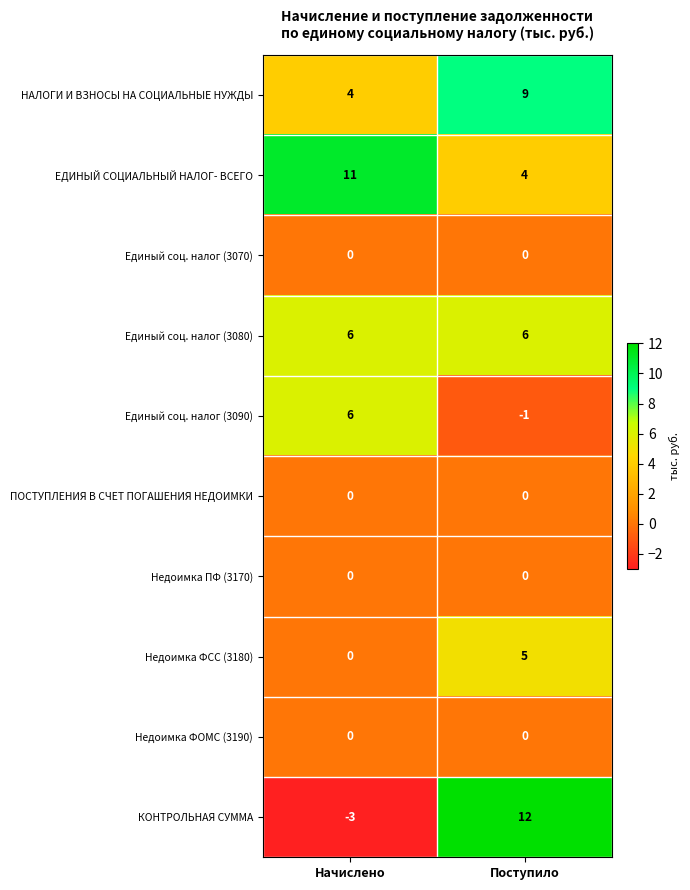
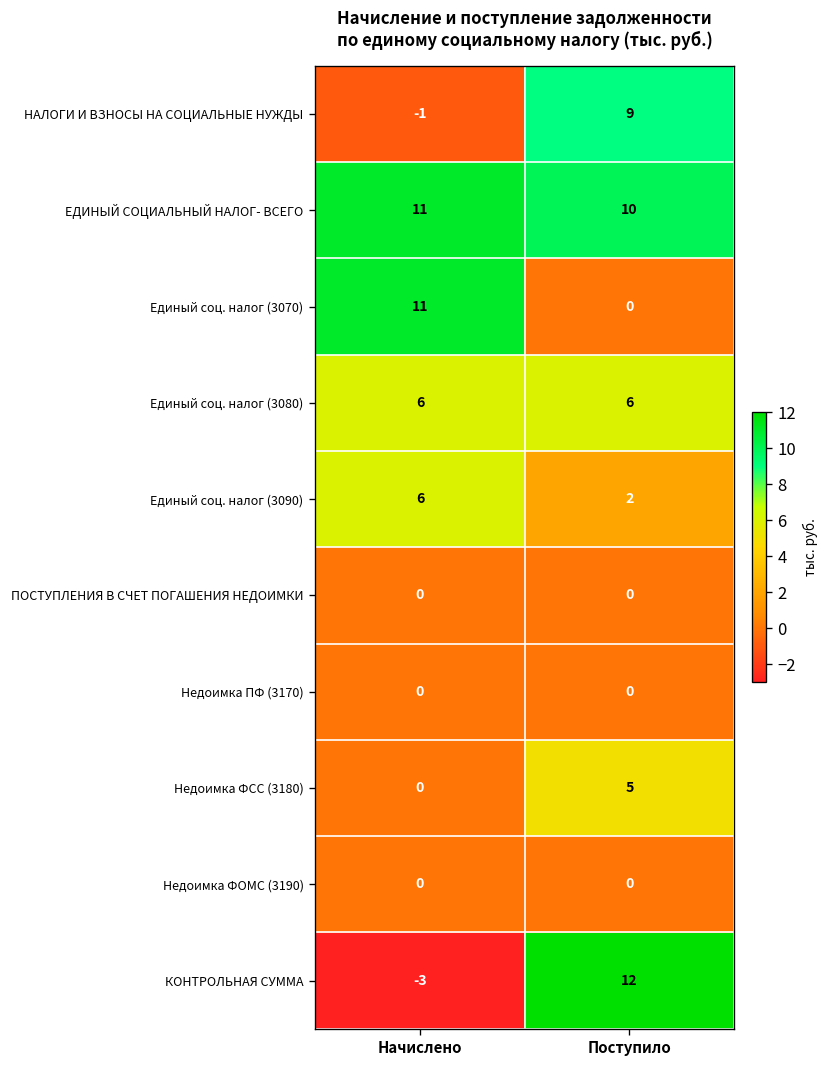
НАЛОГИ И ВЗНОСЫ НА СОЦИАЛЬНЫЕ НУЖДЫ, Начислено: 4 -> -1
ЕДИНЫЙ СОЦИАЛЬНЫЙ НАЛОГ- ВСЕГО, Поступило: 4 -> 10
Единый соц. налог (3070), Начислено: 0 -> 11
Единый соц. налог (3090), Поступило: -1 -> 2
